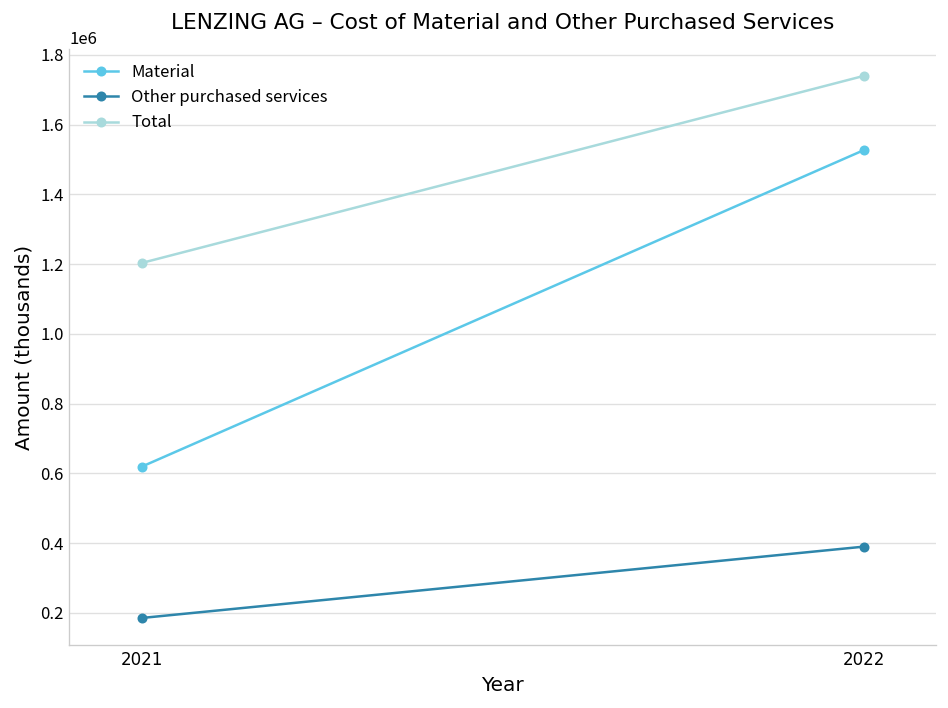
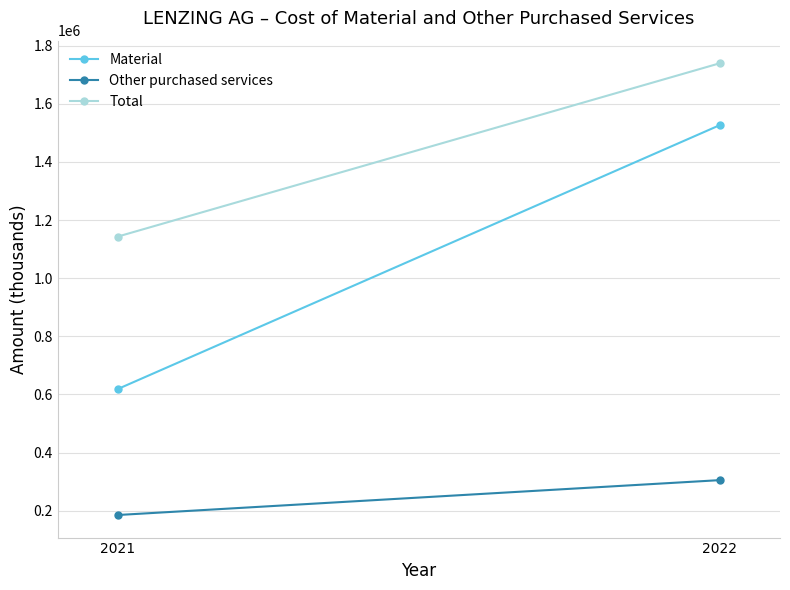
Total, 2021: 1200000 -> 1140000
Other purchased services, 2022: 390000 -> 310000
